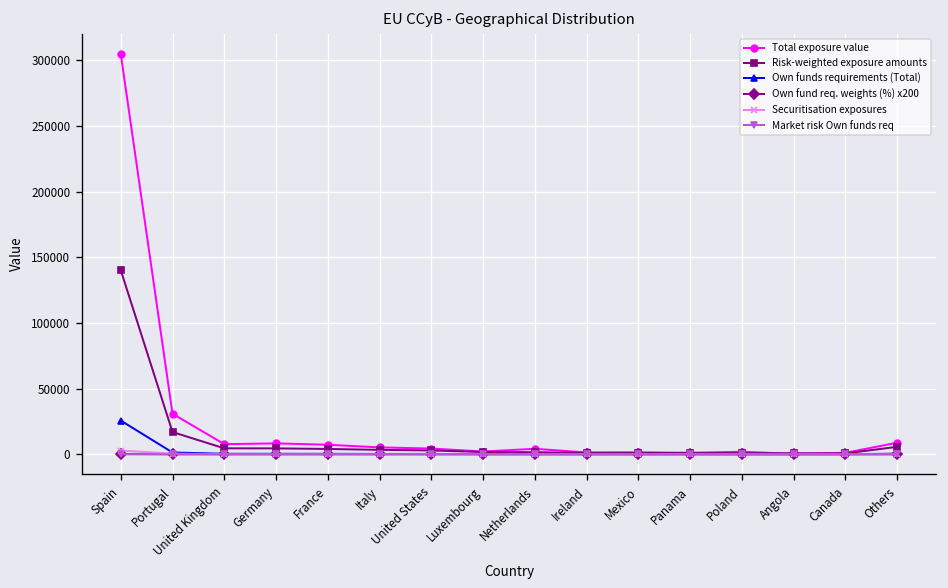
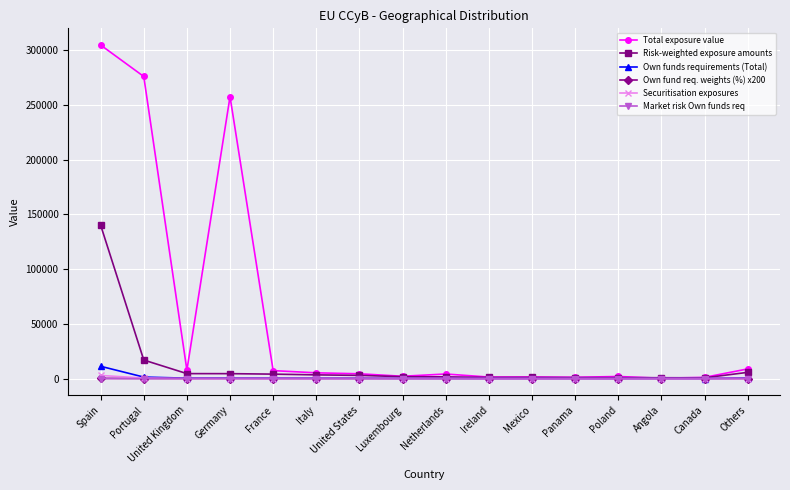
Own funds requirements (Total), Spain: 26000 -> 11000
Total exposure value, Portugal: 31000 -> 276000
Total exposure value, Germany: 8000 -> 258000
